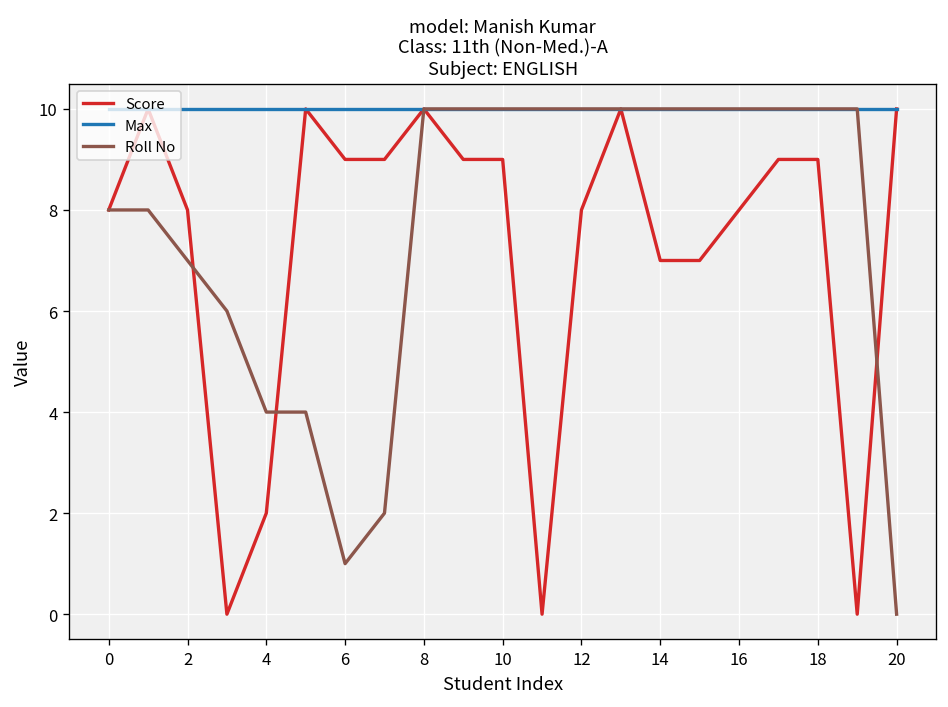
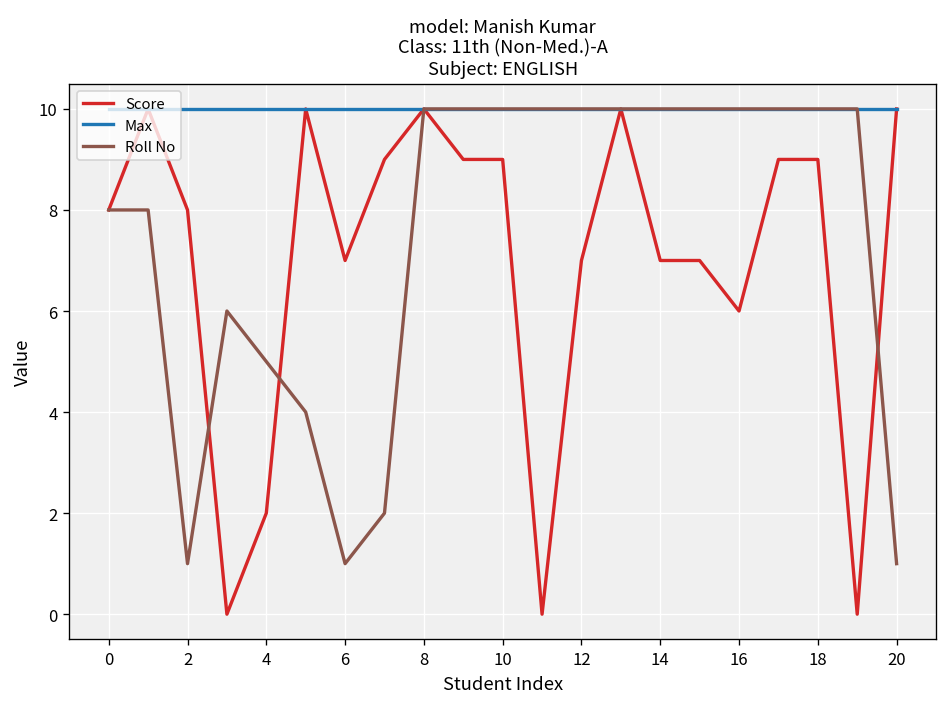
Roll No, 2: 7 -> 1
Roll No, 4: 4 -> 5
Score, 6: 9 -> 7
Score, 12: 8 -> 7
Score, 16: 8 -> 6
Roll No, 20: 0 -> 1
